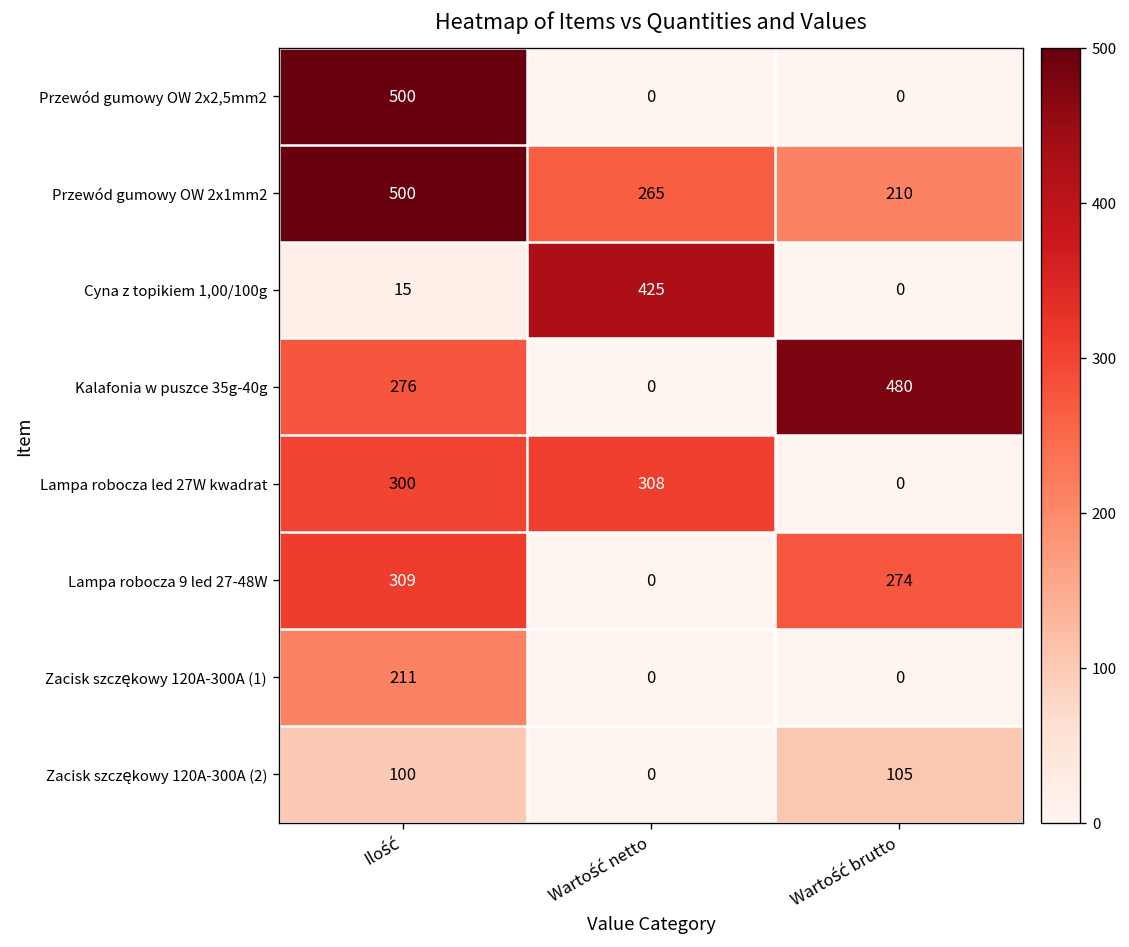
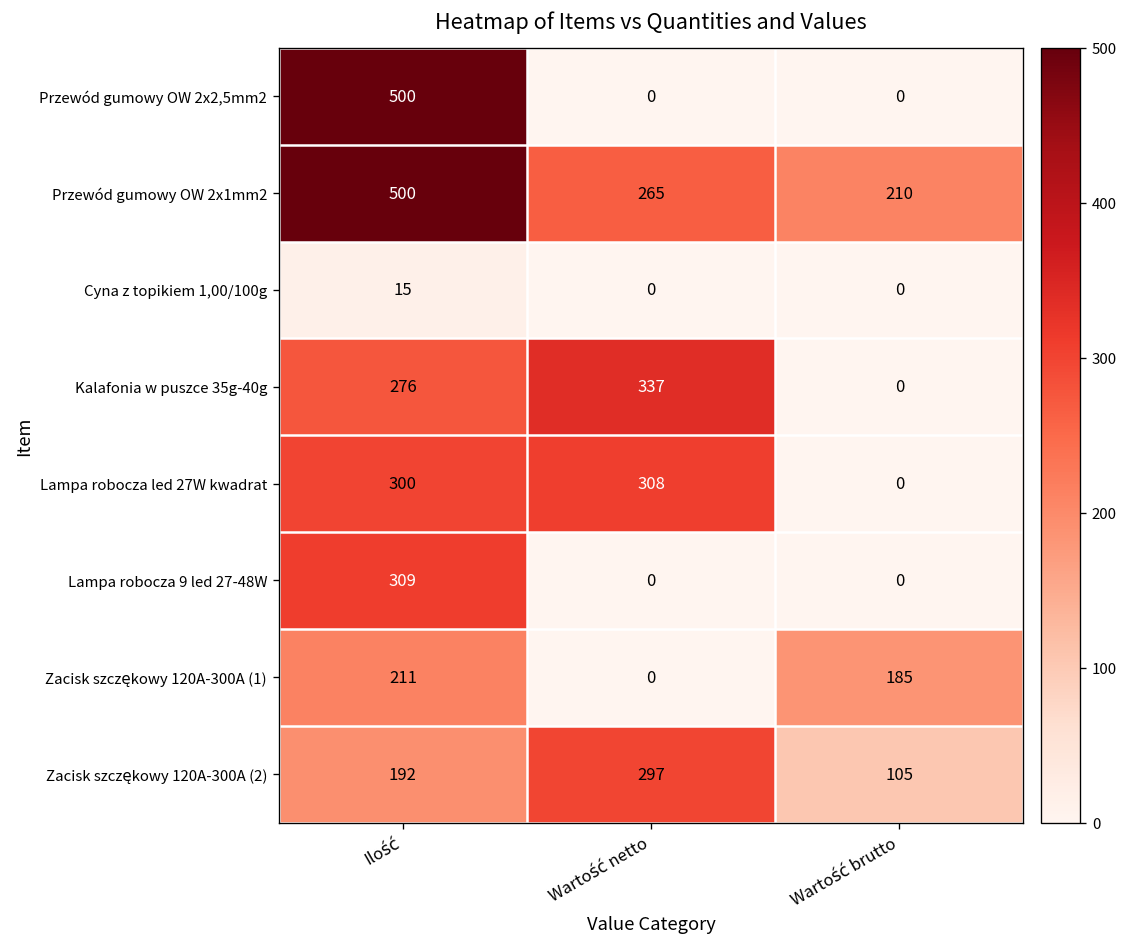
Cyna z topikiem 1,00/100g, Wartość netto: 425 -> 0
Kalafonia w puszce 35g-40g, Wartość netto: 0 -> 337
Kalafonia w puszce 35g-40g, Wartość brutto: 480 -> 0
Lampa robocza 9 led 27-48W, Wartość brutto: 274 -> 0
Zacisk szczękowy 120A-300A (1), Wartość brutto: 0 -> 185
Zacisk szczękowy 120A-300A (2), Ilość: 100 -> 192
Zacisk szczękowy 120A-300A (2), Wartość netto: 0 -> 297
